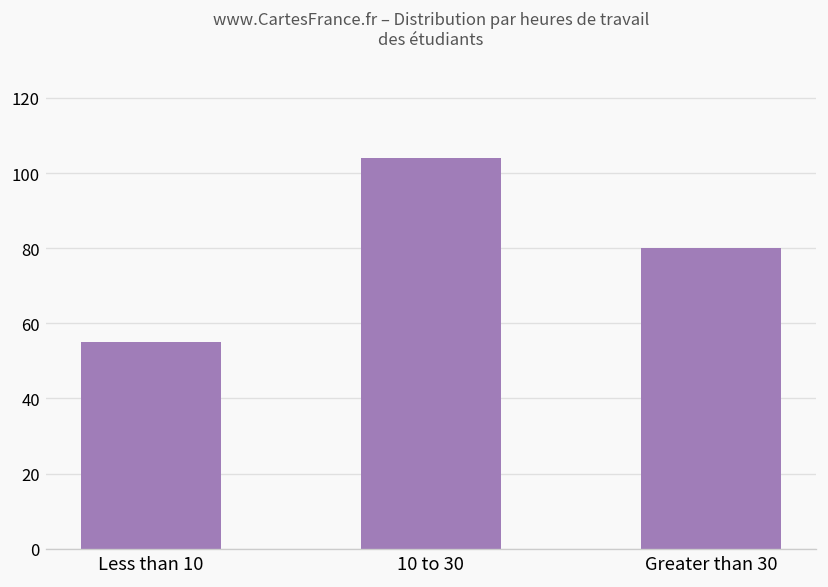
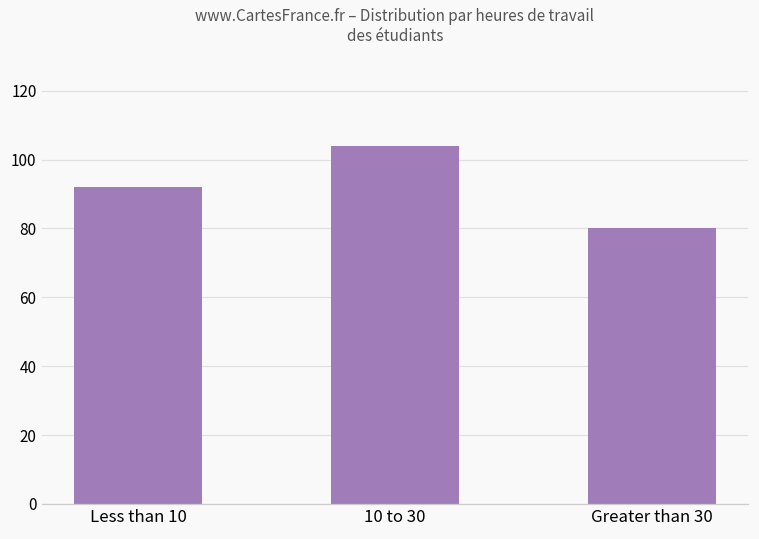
Less than 10: 55 -> 92
